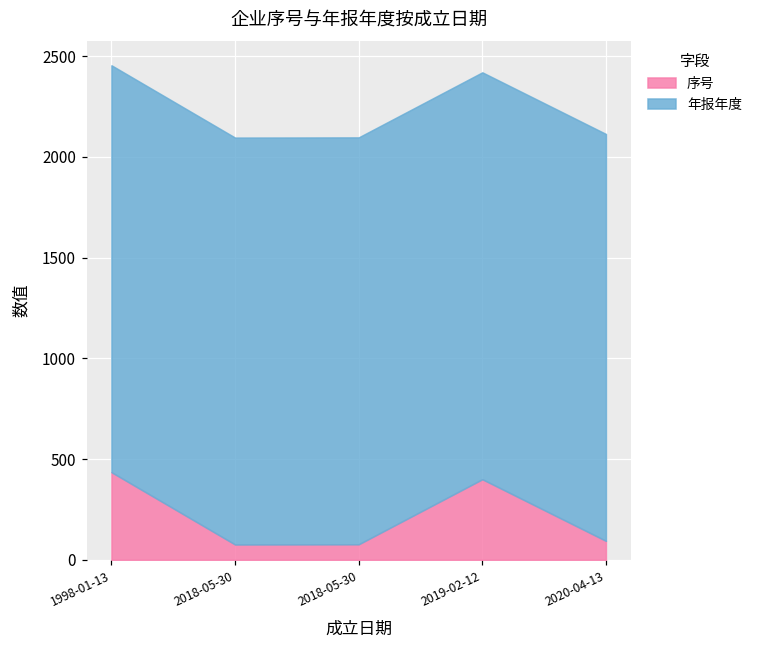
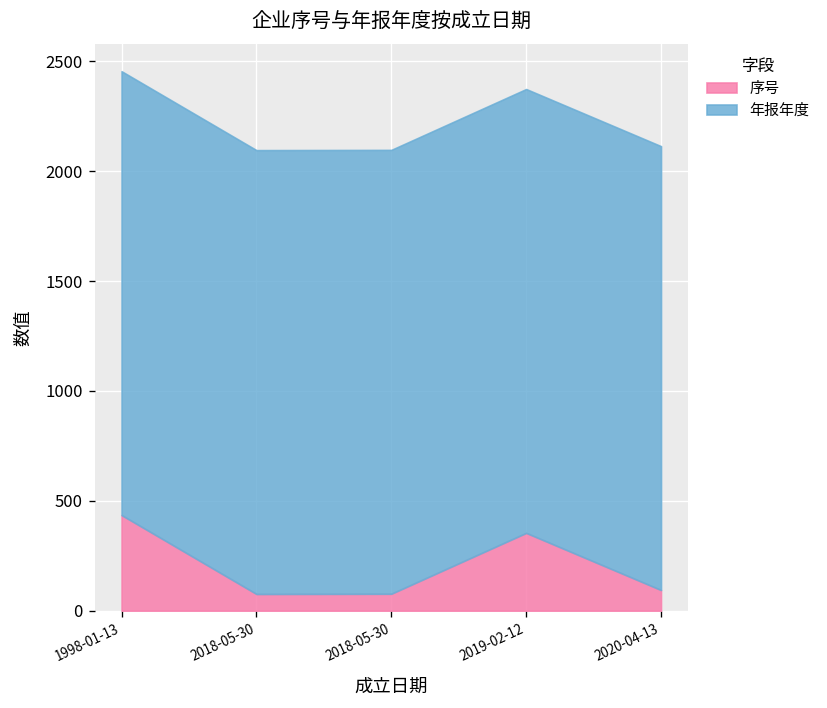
序号, 2019-02-12: 400 -> 350
